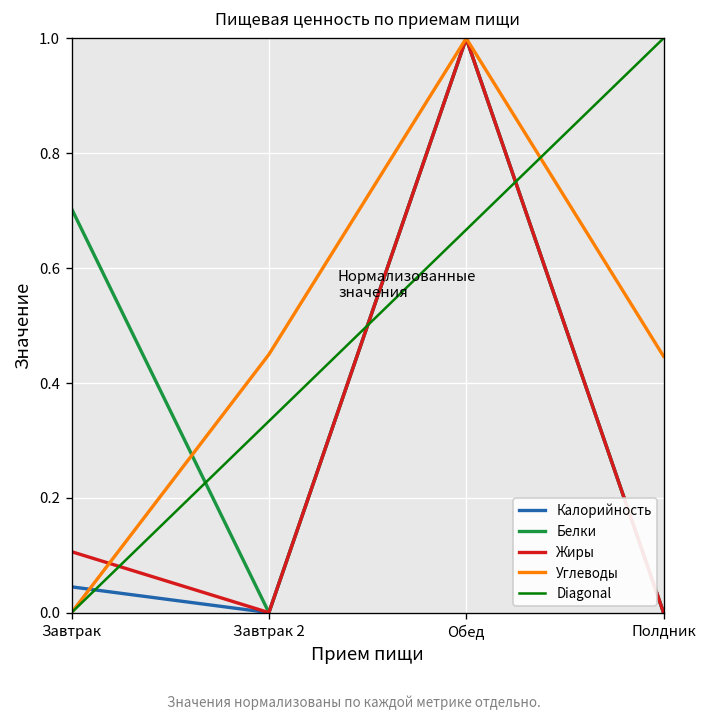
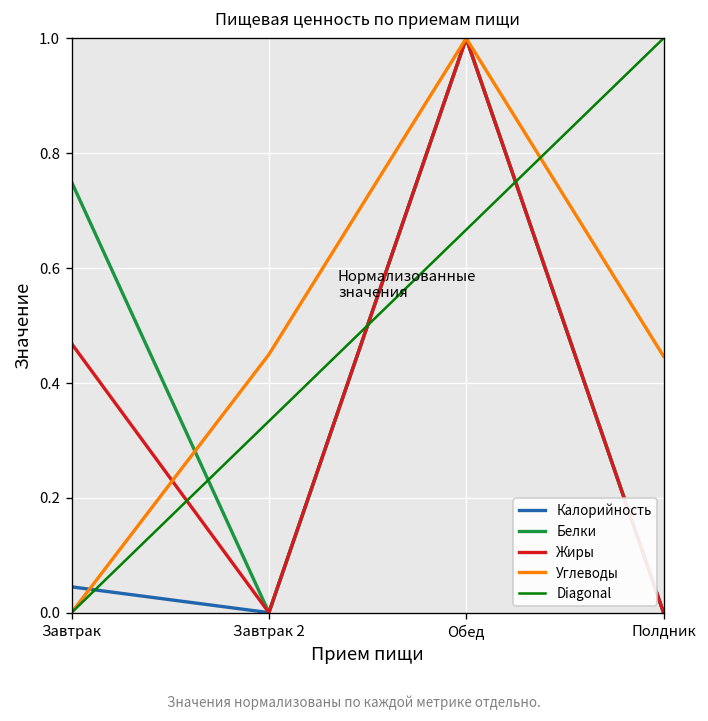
Белки, Завтрак: 0.70 -> 0.75
Жиры, Завтрак: 0.11 -> 0.47
